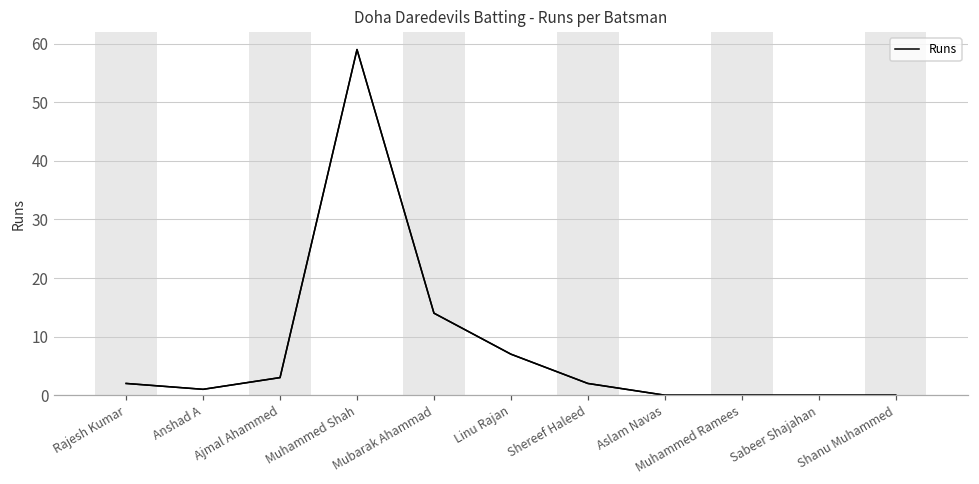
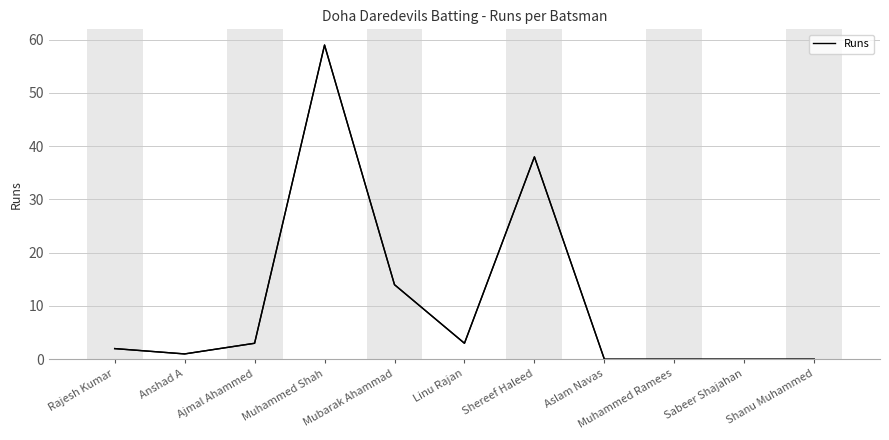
Linu Rajan: 7 -> 3
Shereef Haleed: 2 -> 38
